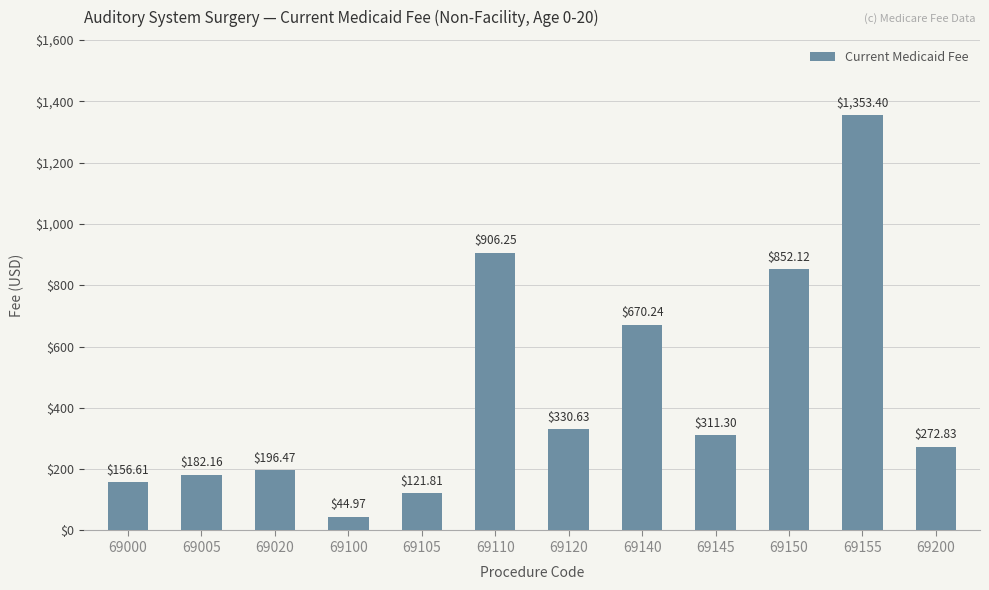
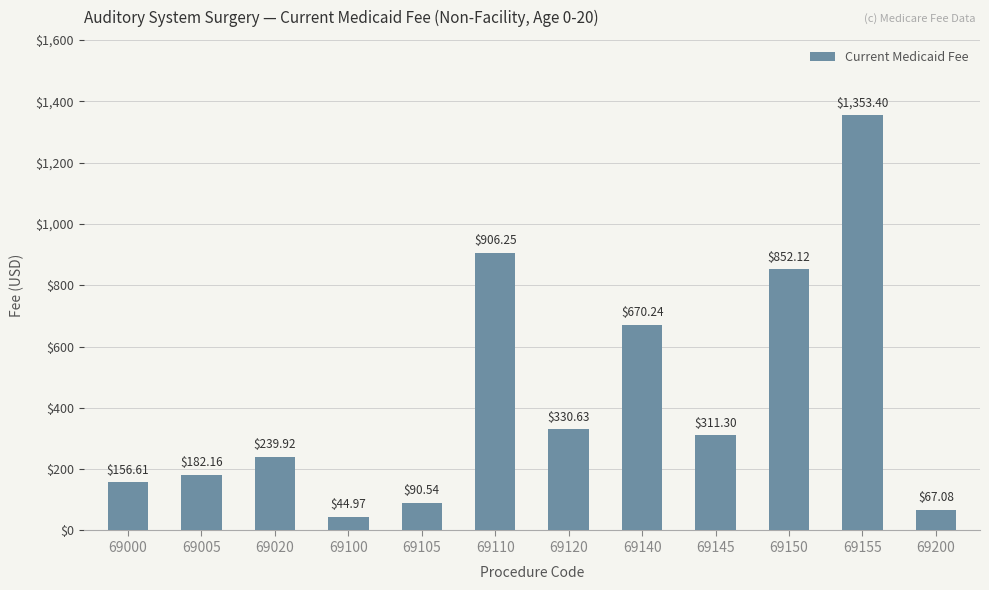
69020: $196.47 -> $239.92
69105: $121.81 -> $90.54
69200: $272.83 -> $67.08
